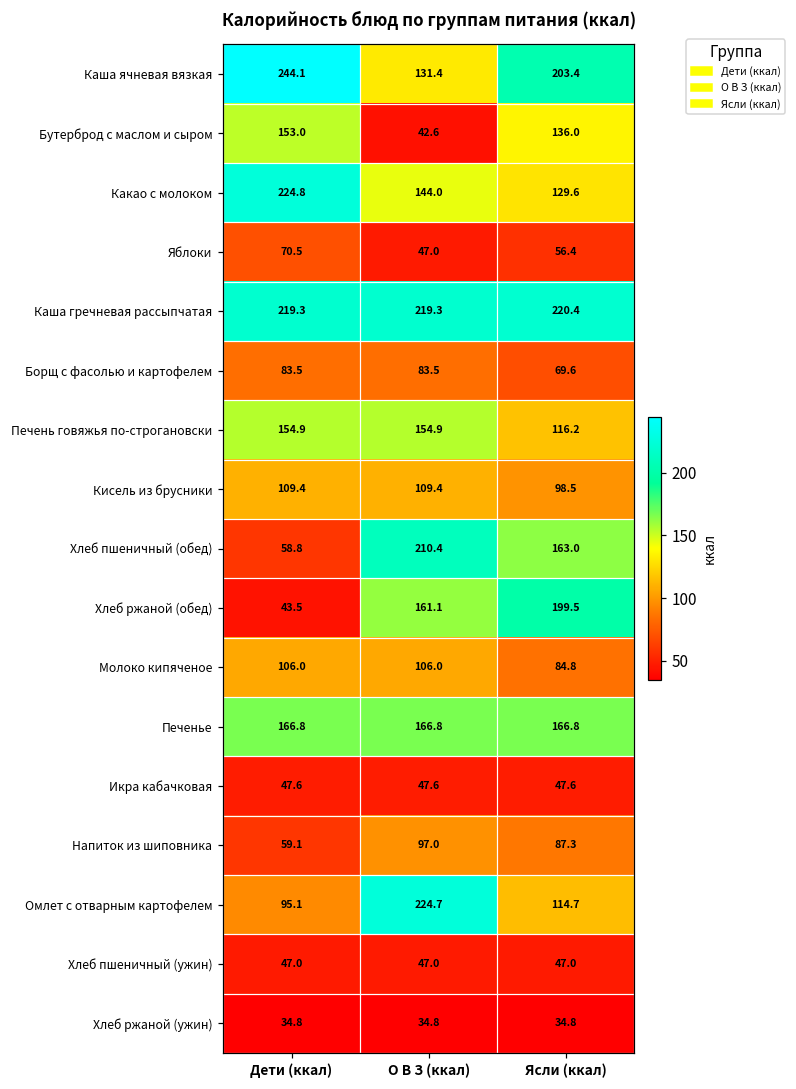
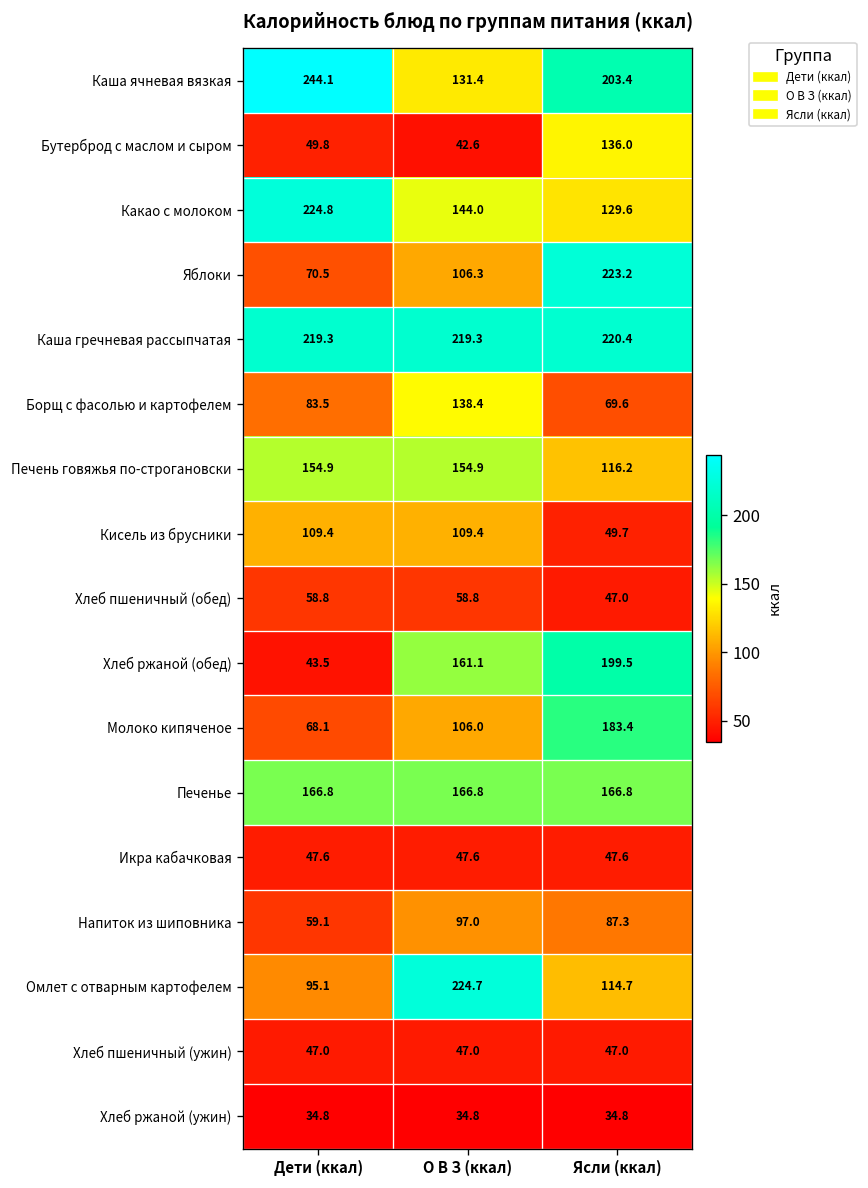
Бутерброд с маслом и сыром, Дети (ккал): 153.0 -> 49.8
Яблоки, О В З (ккал): 47.0 -> 106.3
Яблоки, Ясли (ккал): 56.4 -> 223.2
Борщ с фасолью и картофелем, О В З (ккал): 83.5 -> 138.4
Кисель из брусники, Ясли (ккал): 98.5 -> 49.7
Хлеб пшеничный (обед), О В З (ккал): 210.4 -> 58.8
Хлеб пшеничный (обед), Ясли (ккал): 163.0 -> 47.0
Молоко кипяченое, Дети (ккал): 106.0 -> 68.1
Молоко кипяченое, Ясли (ккал): 84.8 -> 183.4
